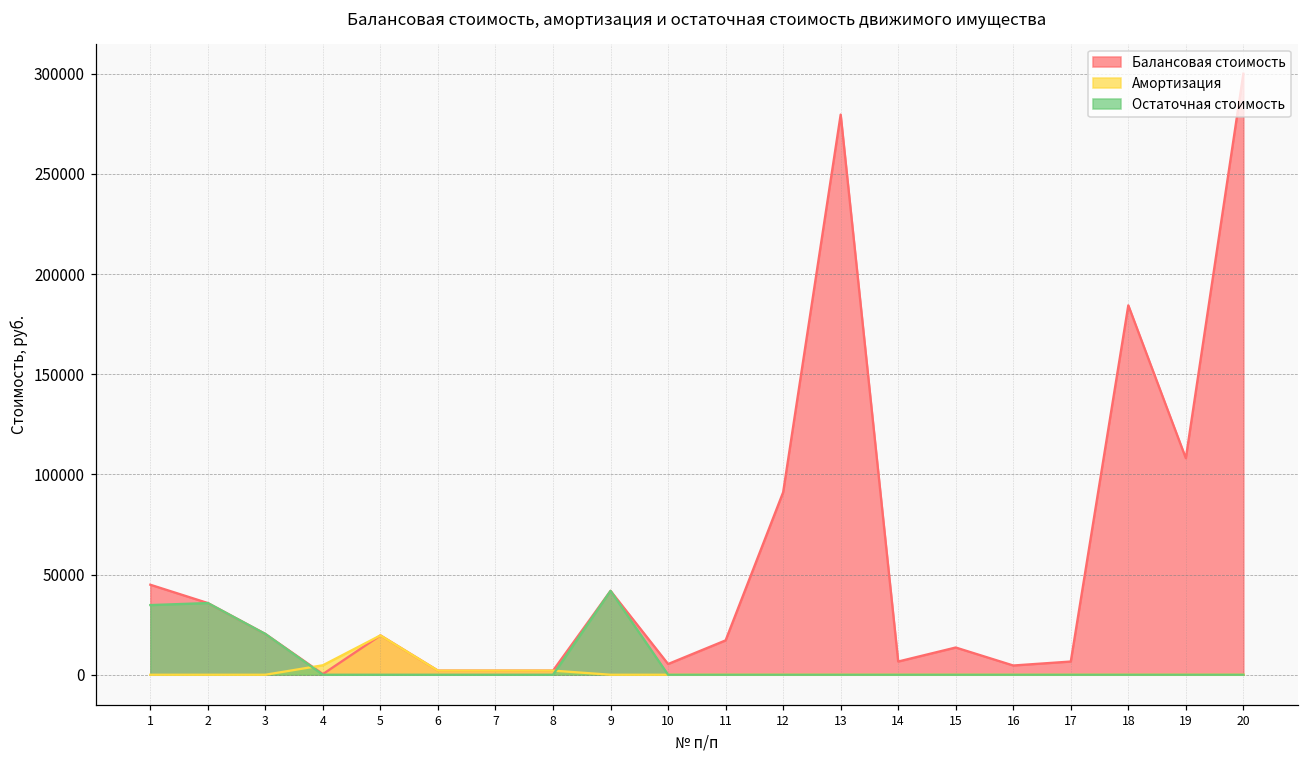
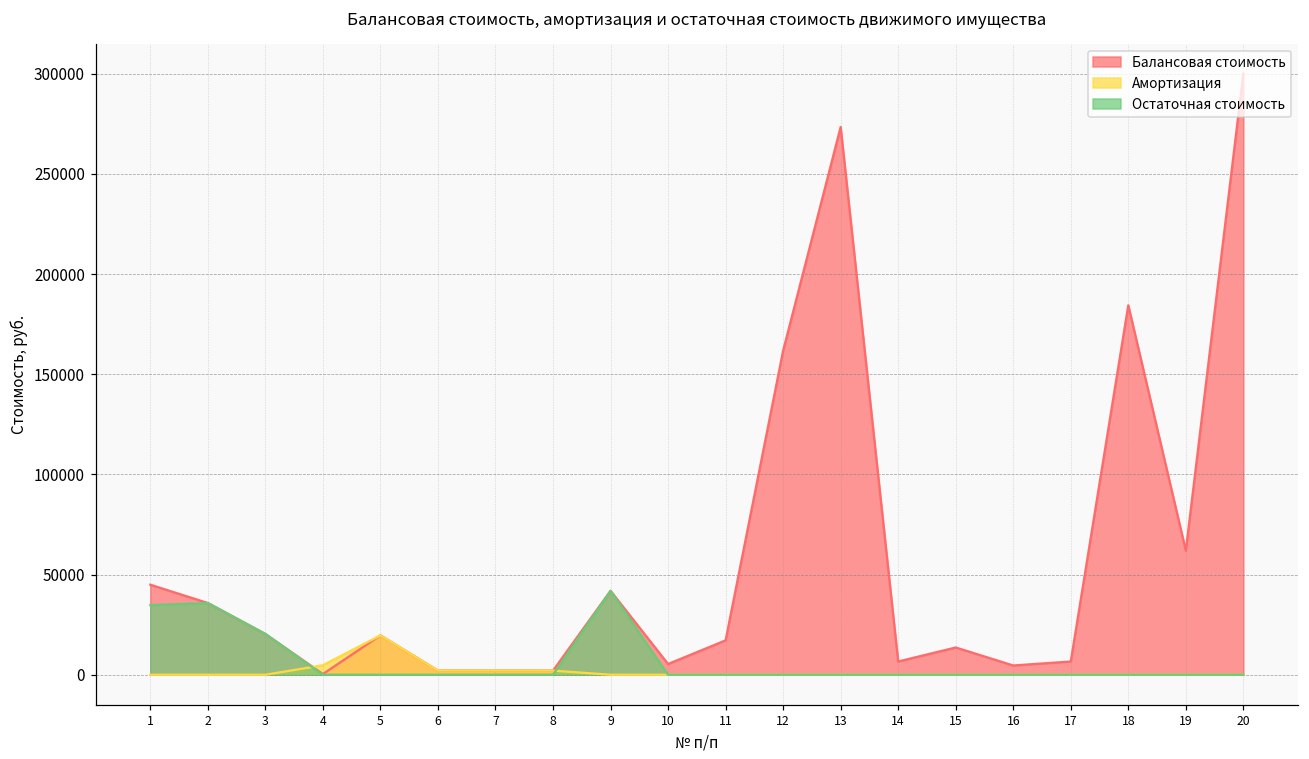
Балансовая стоимость, 12: 91000 -> 162000
Балансовая стоимость, 13: 280000 -> 273000
Балансовая стоимость, 19: 108000 -> 62000
